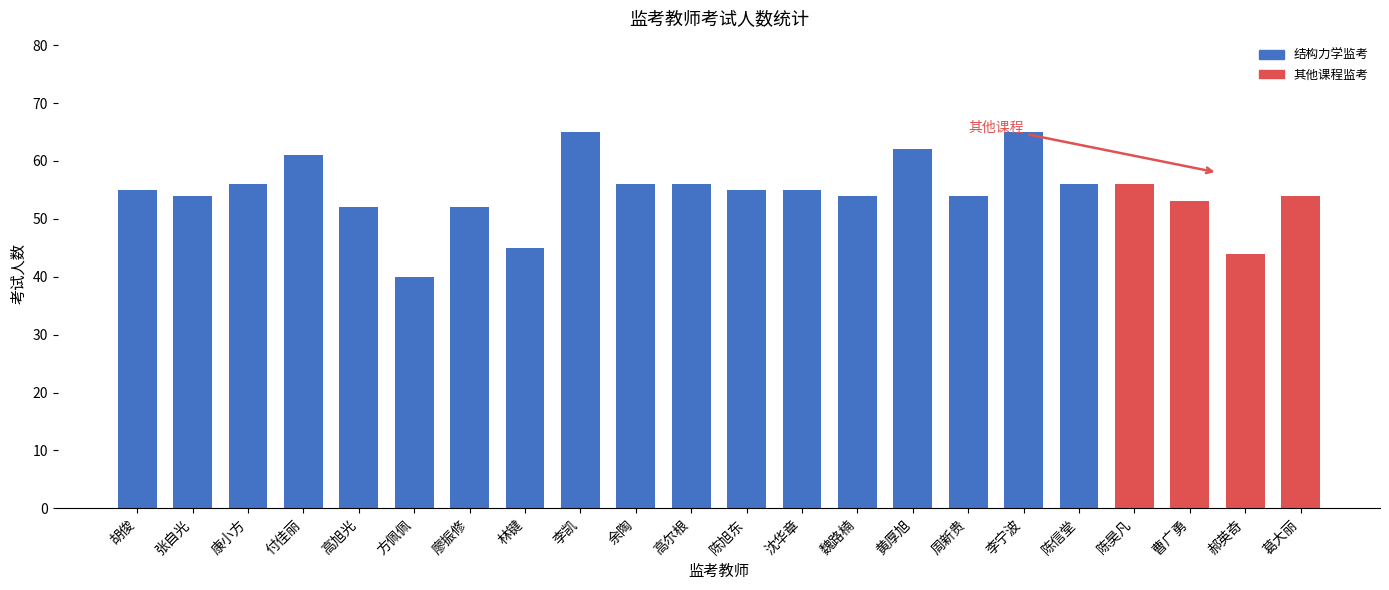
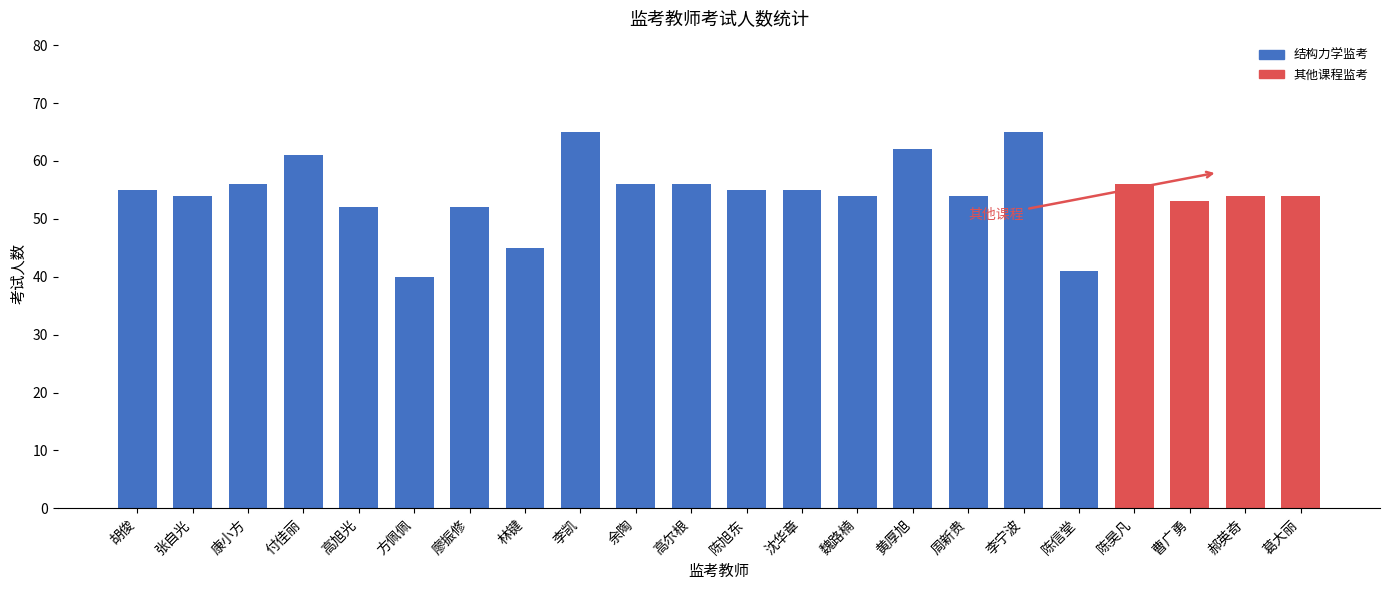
结构力学监考, 陈信堂: 56 -> 41
其他课程监考, 郝英奇: 44 -> 54
